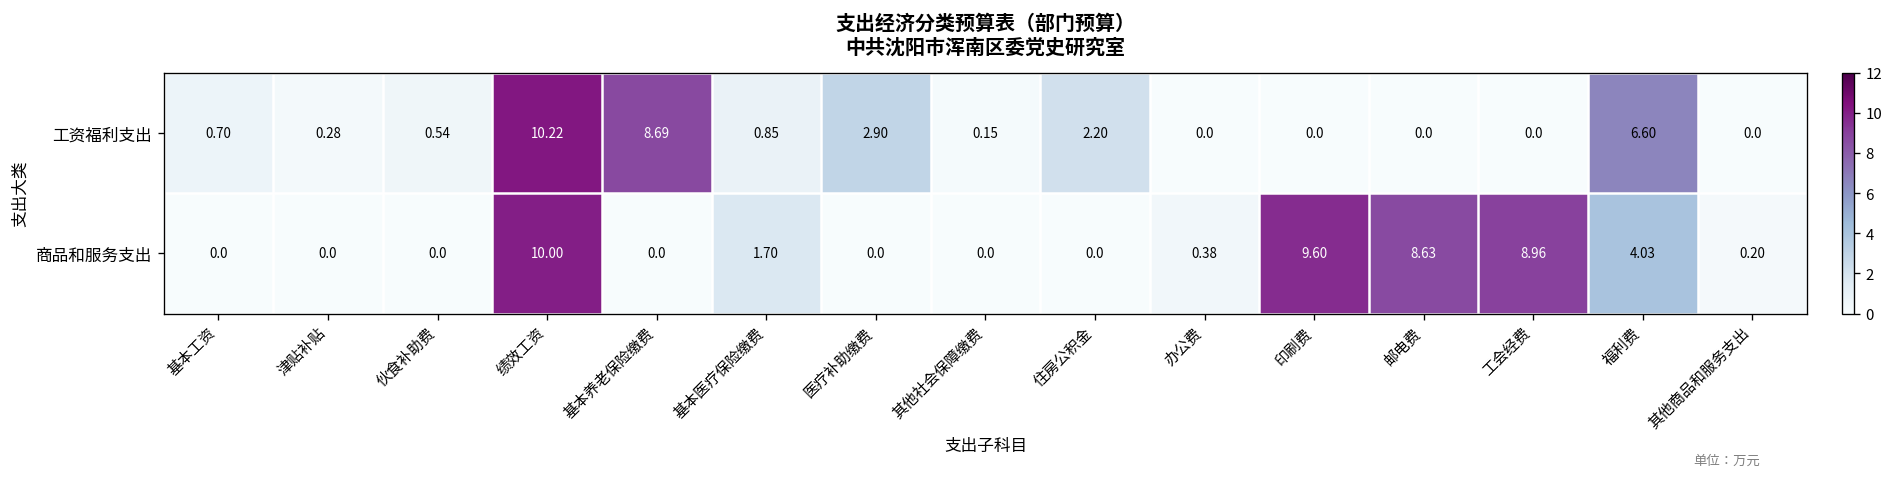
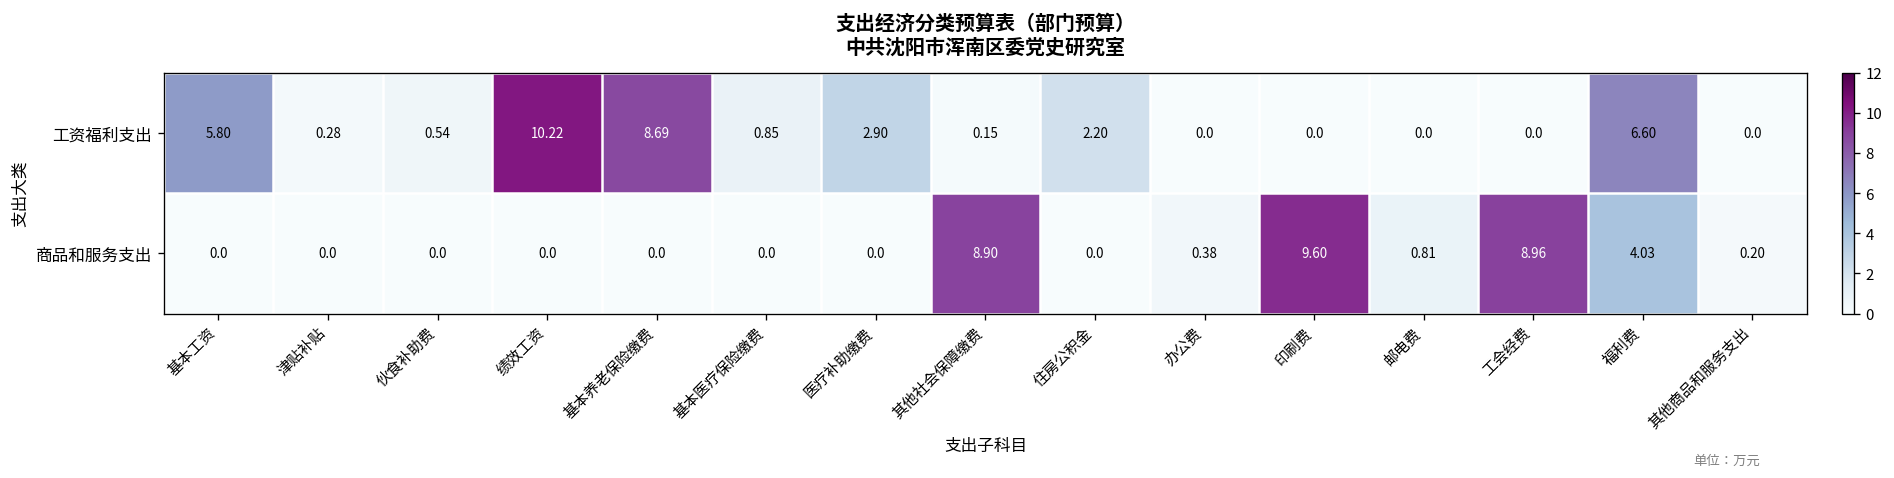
工资福利支出, 基本工资: 0.70 -> 5.80
商品和服务支出, 绩效工资: 10.00 -> 0.0
商品和服务支出, 基本医疗保险缴费: 1.70 -> 0.0
商品和服务支出, 其他社会保障缴费: 0.0 -> 8.90
商品和服务支出, 邮电费: 8.63 -> 0.81
